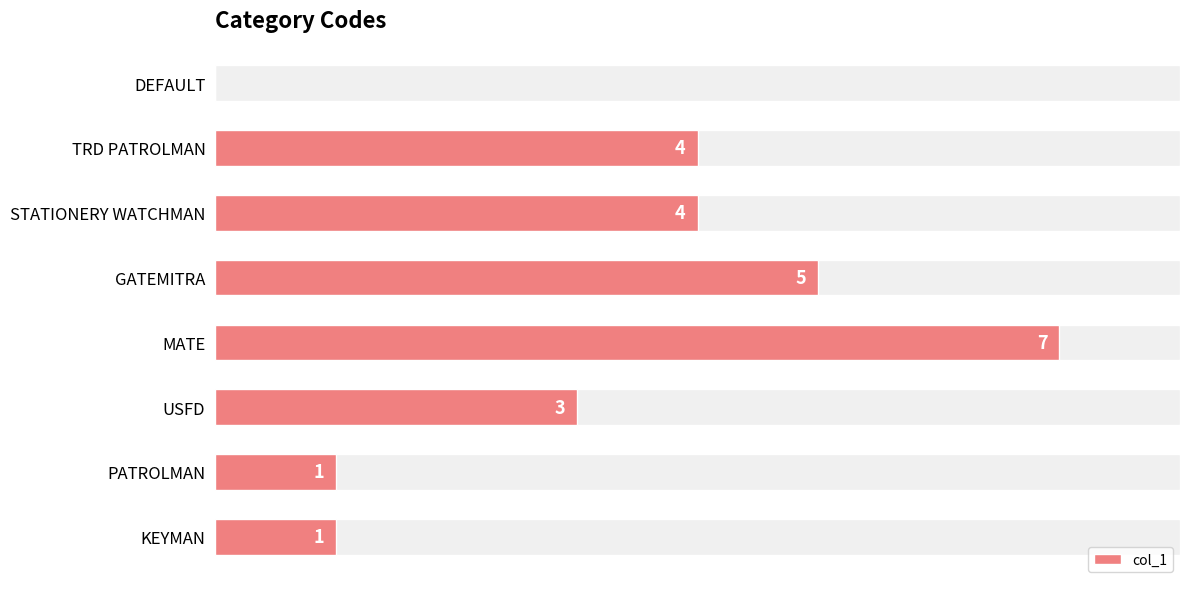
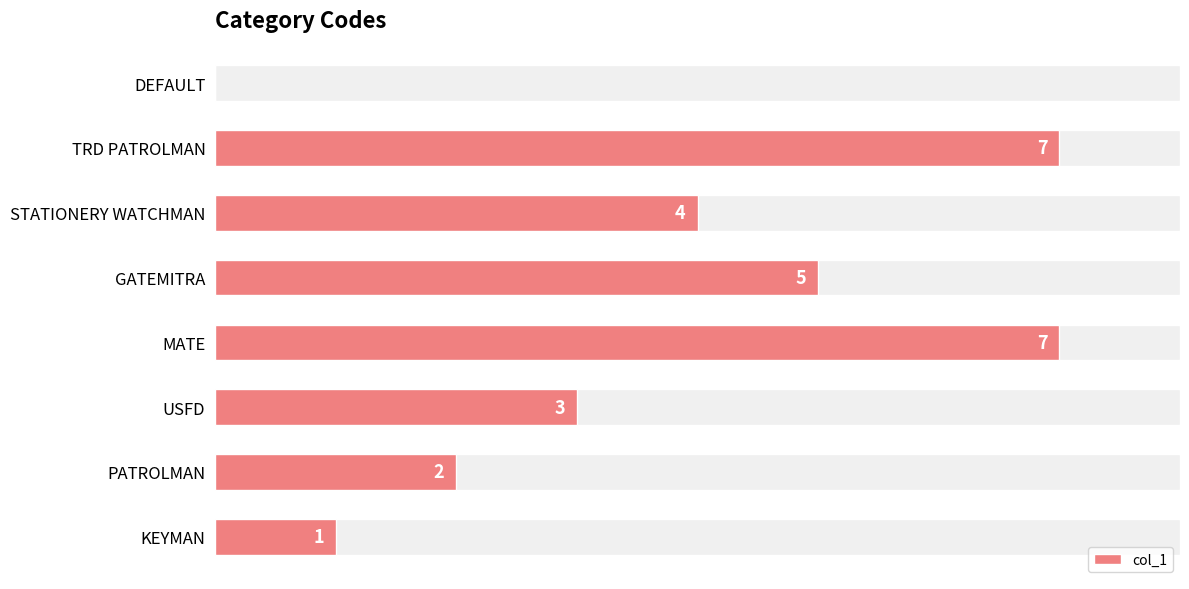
col_1, TRD PATROLMAN: 4 -> 7
col_1, PATROLMAN: 1 -> 2
